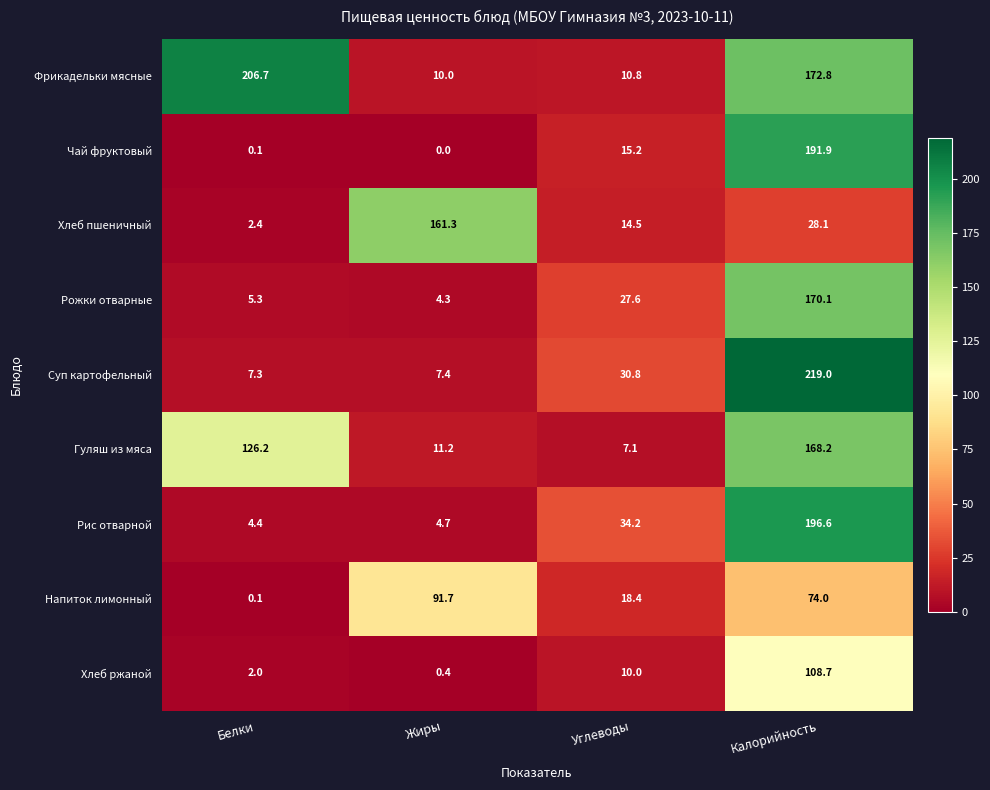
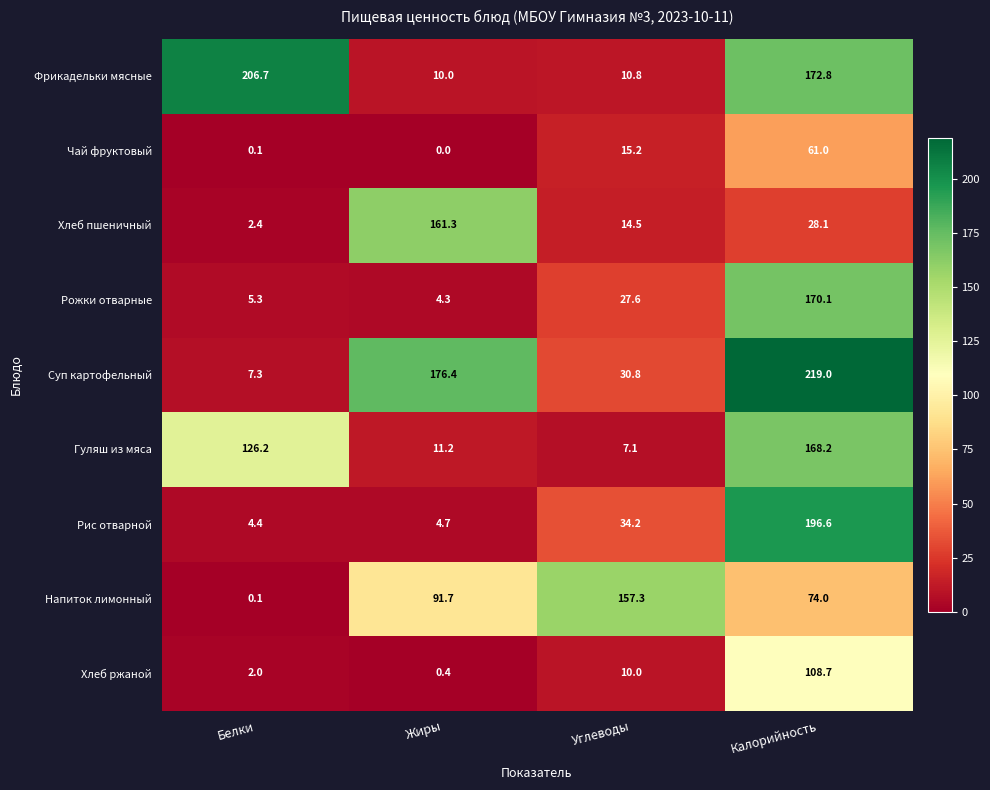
Чай фруктовый, Калорийность: 191.9 -> 61.0
Суп картофельный, Жиры: 7.4 -> 176.4
Напиток лимонный, Углеводы: 18.4 -> 157.3
